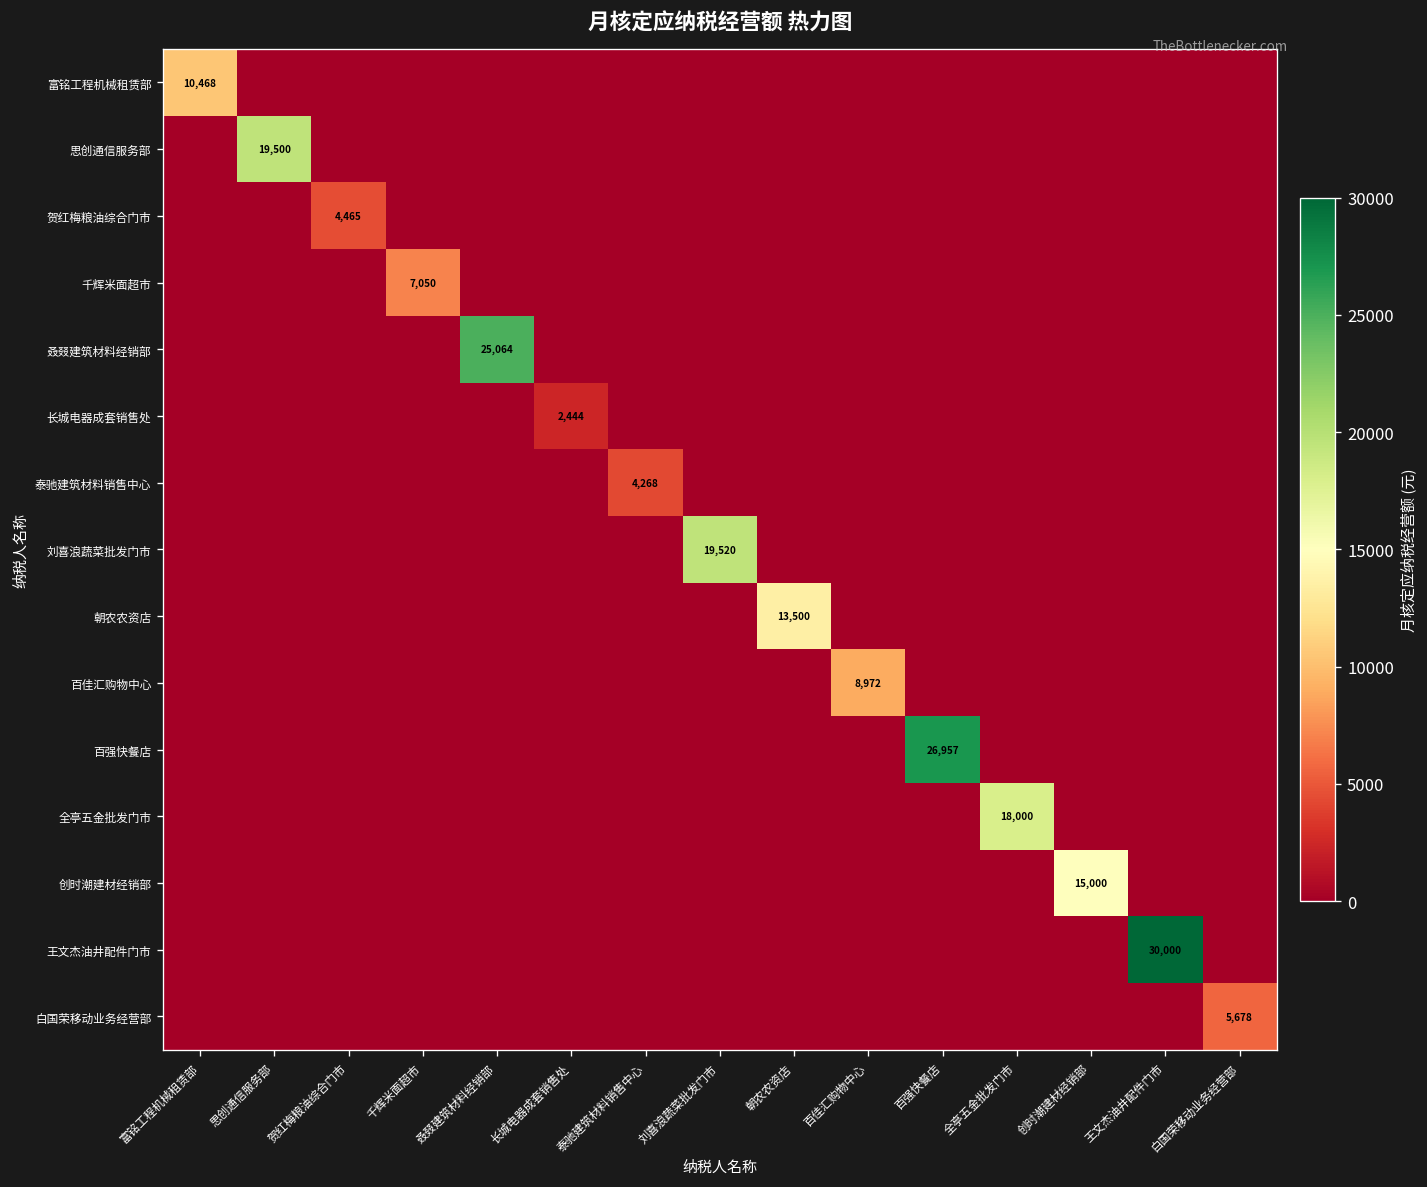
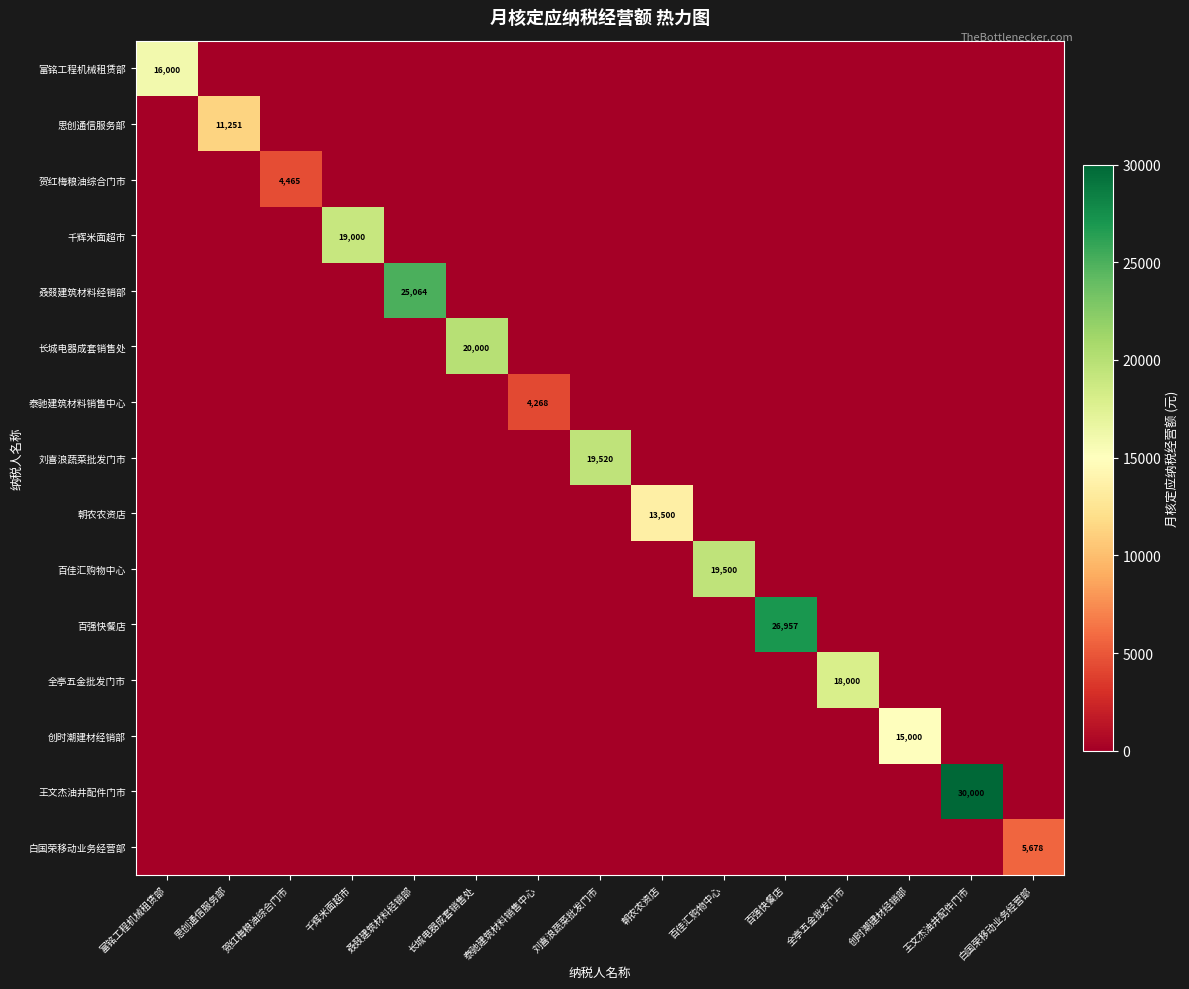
富铭工程机械租赁部, 富铭工程机械租赁部: 10,468 -> 16,000
思创通信服务部, 思创通信服务部: 19,500 -> 11,251
千辉米面超市, 千辉米面超市: 7,050 -> 19,000
长城电器成套销售处, 长城电器成套销售处: 2,444 -> 20,000
百佳汇购物中心, 百佳汇购物中心: 8,972 -> 19,500
